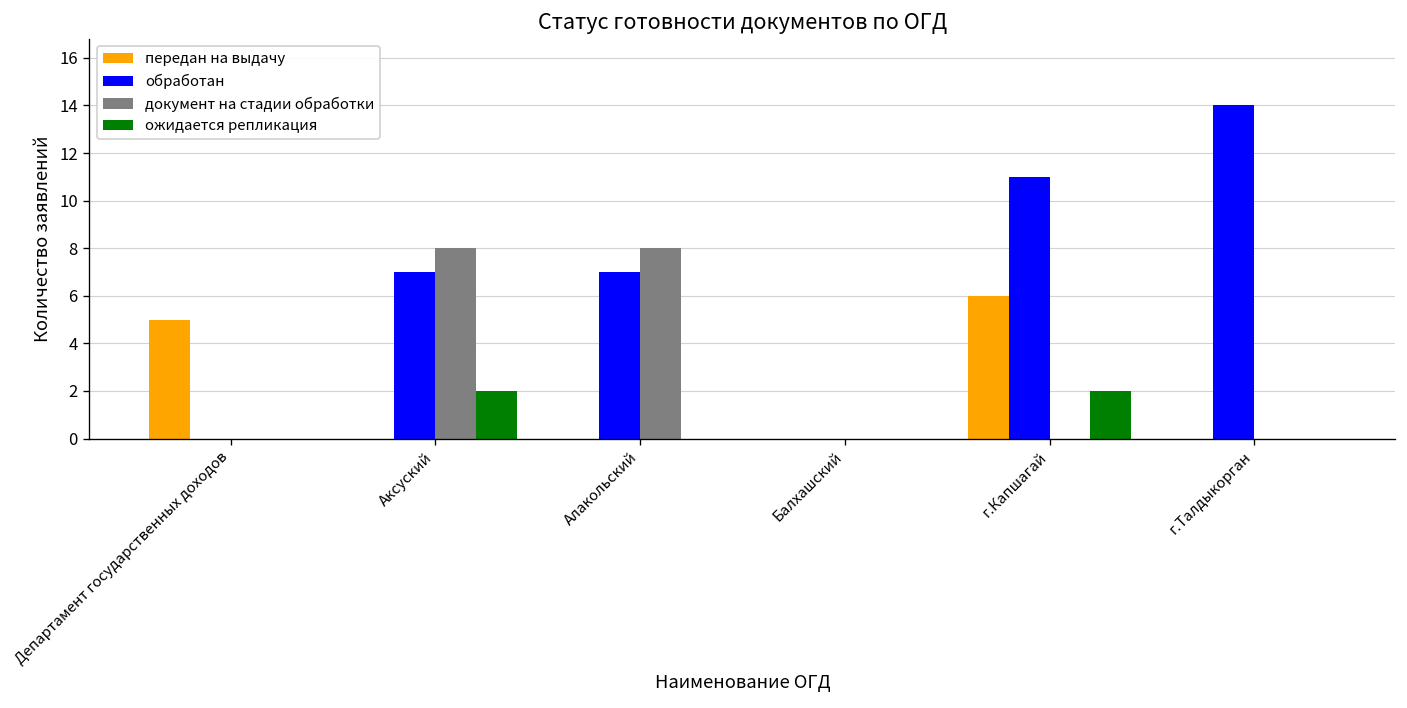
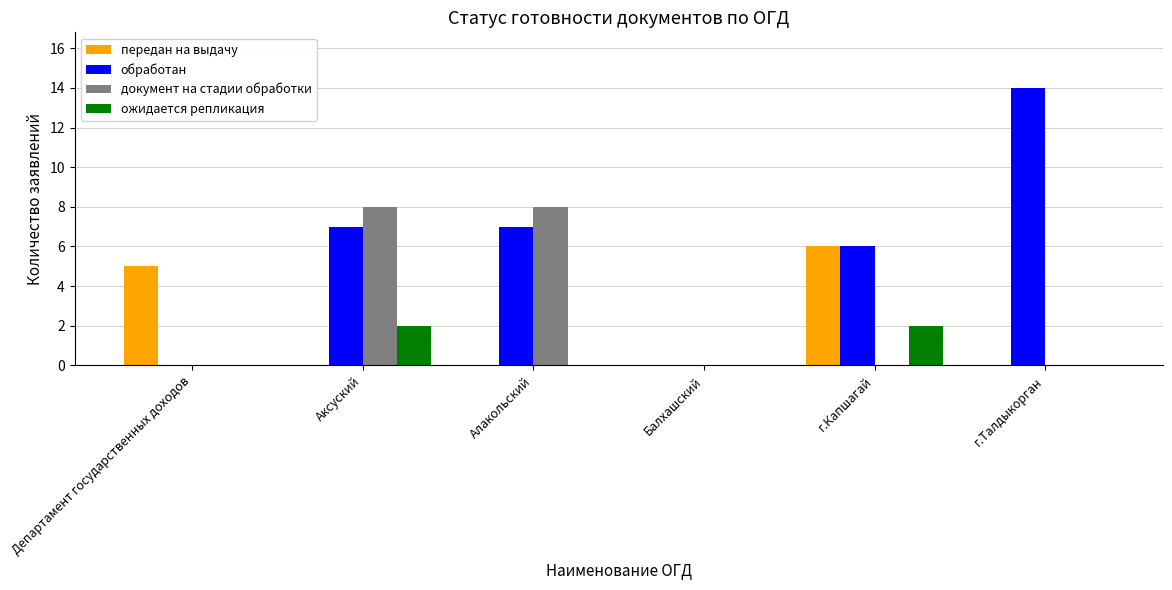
обработан, г.Капшагай: 11 -> 6
